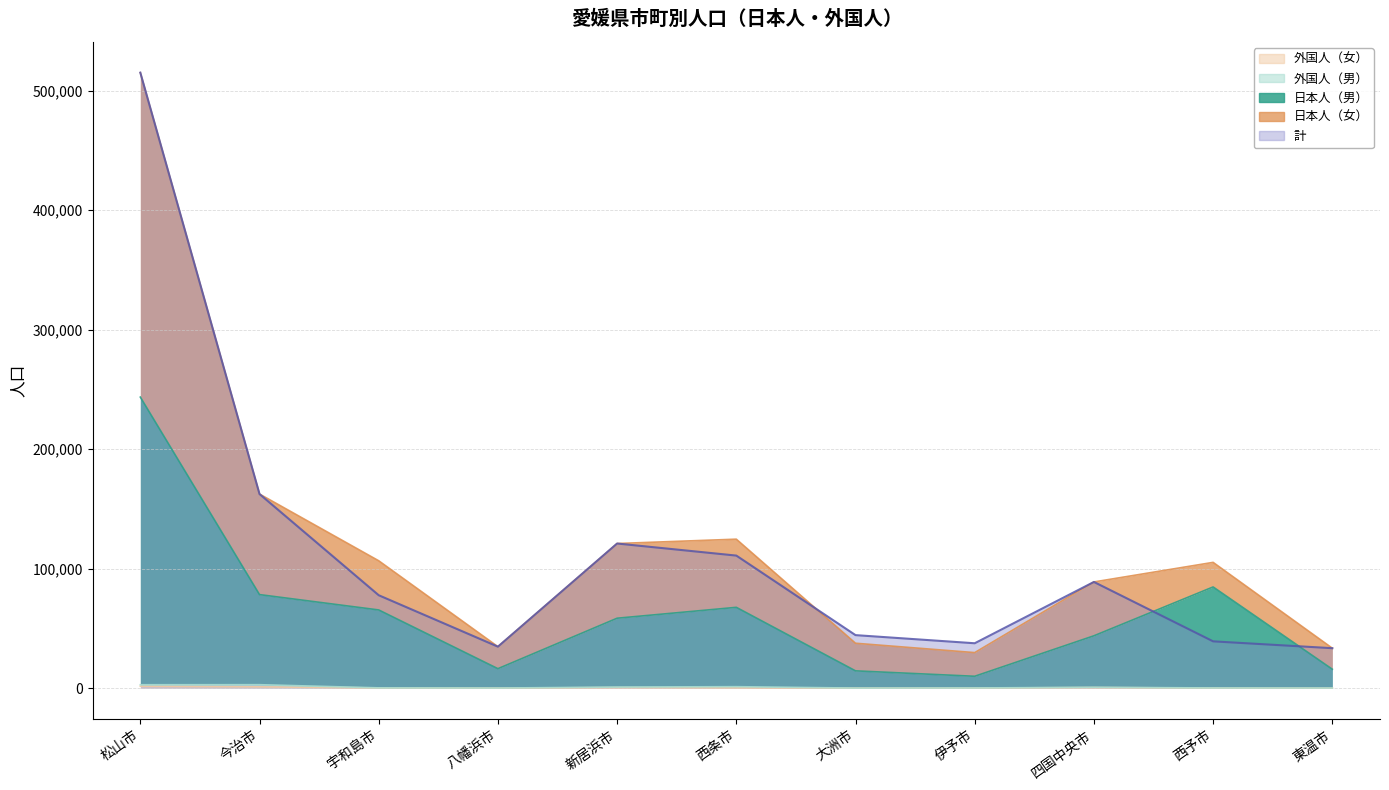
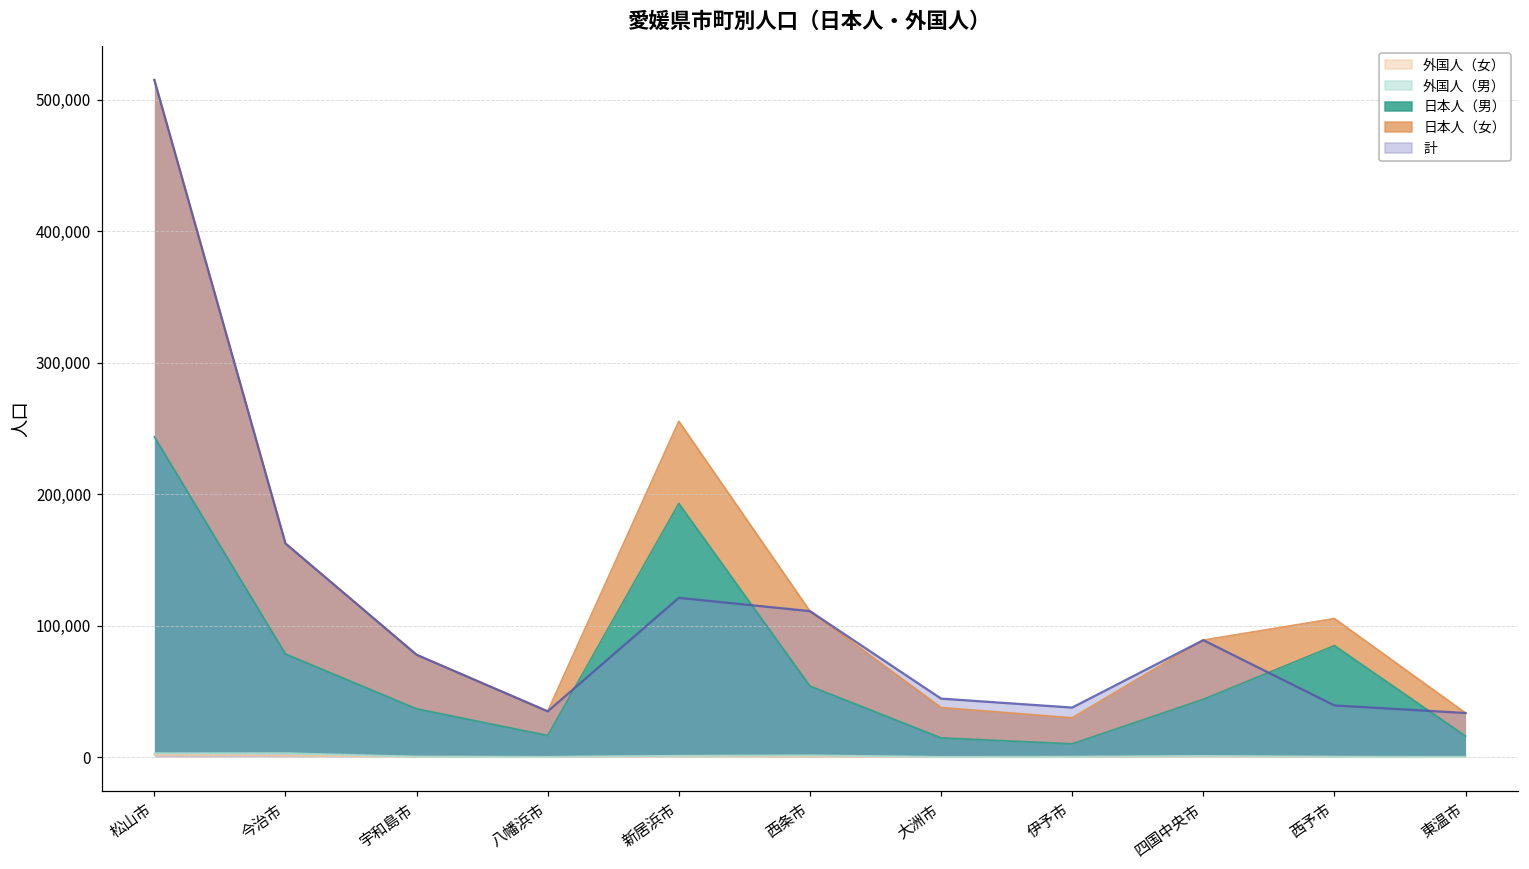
日本人（男）, 宇和島市: 65,000 -> 36,000
日本人（男）, 新居浜市: 58,000 -> 192,000
日本人（男）, 西条市: 66,000 -> 53,000
